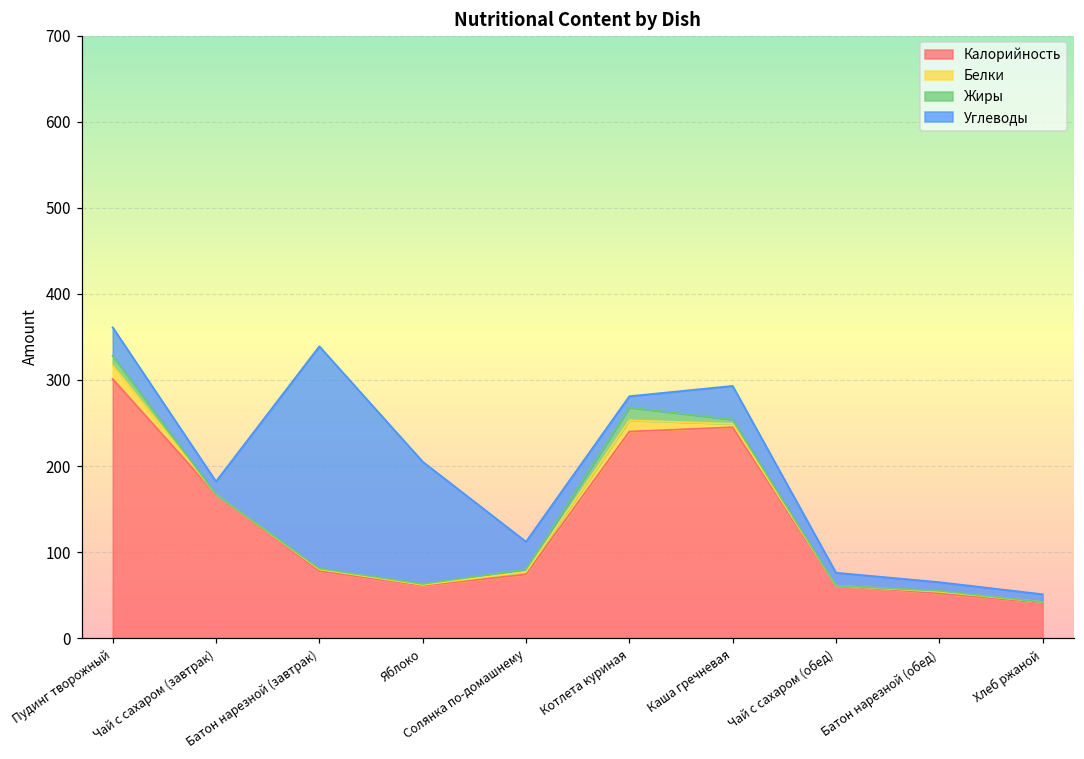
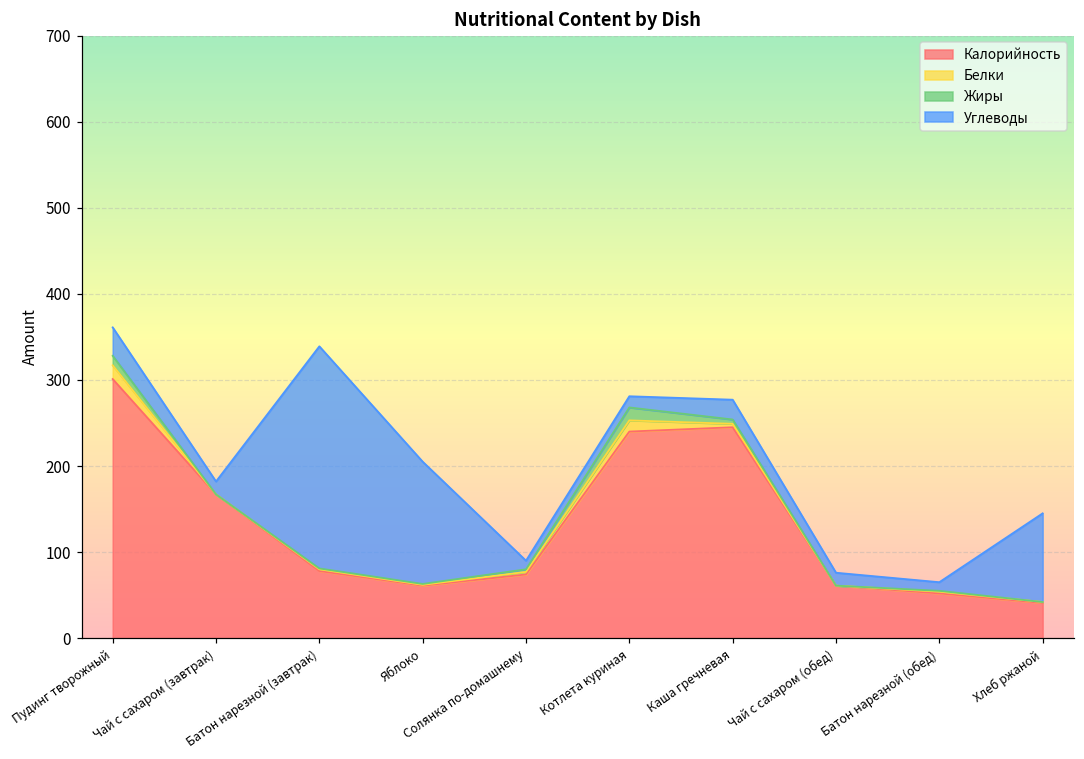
Углеводы, Солянка по-домашнему: 30 -> 10
Углеводы, Каша гречневая: 40 -> 20
Углеводы, Хлеб ржаной: 10 -> 100
